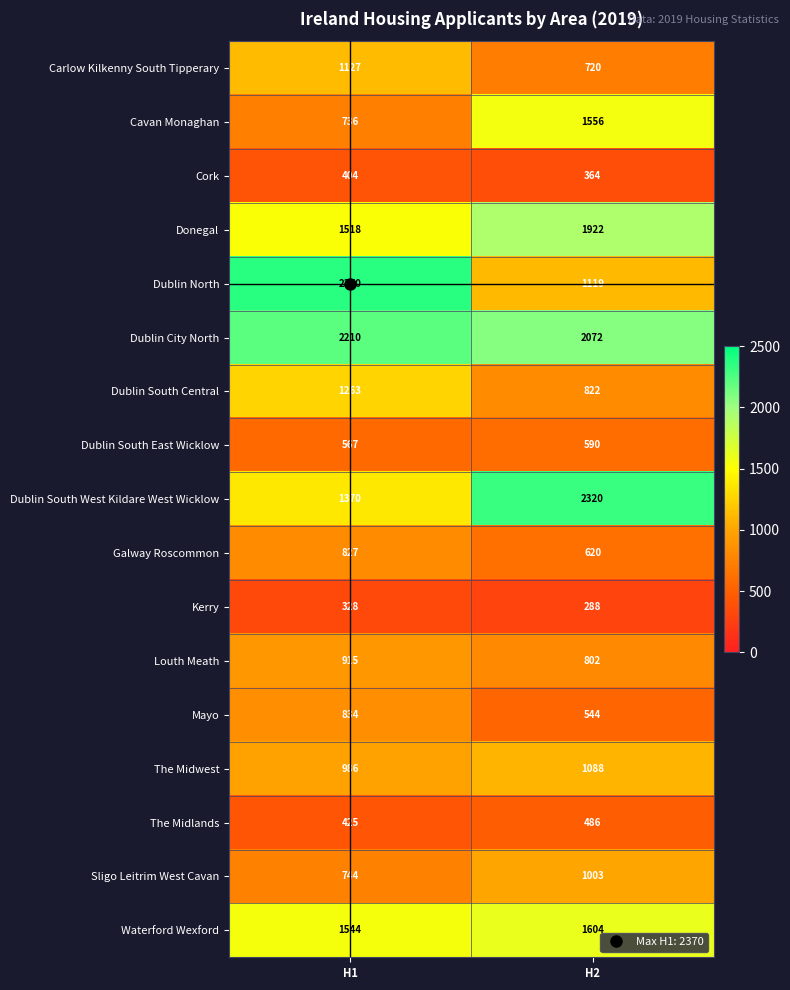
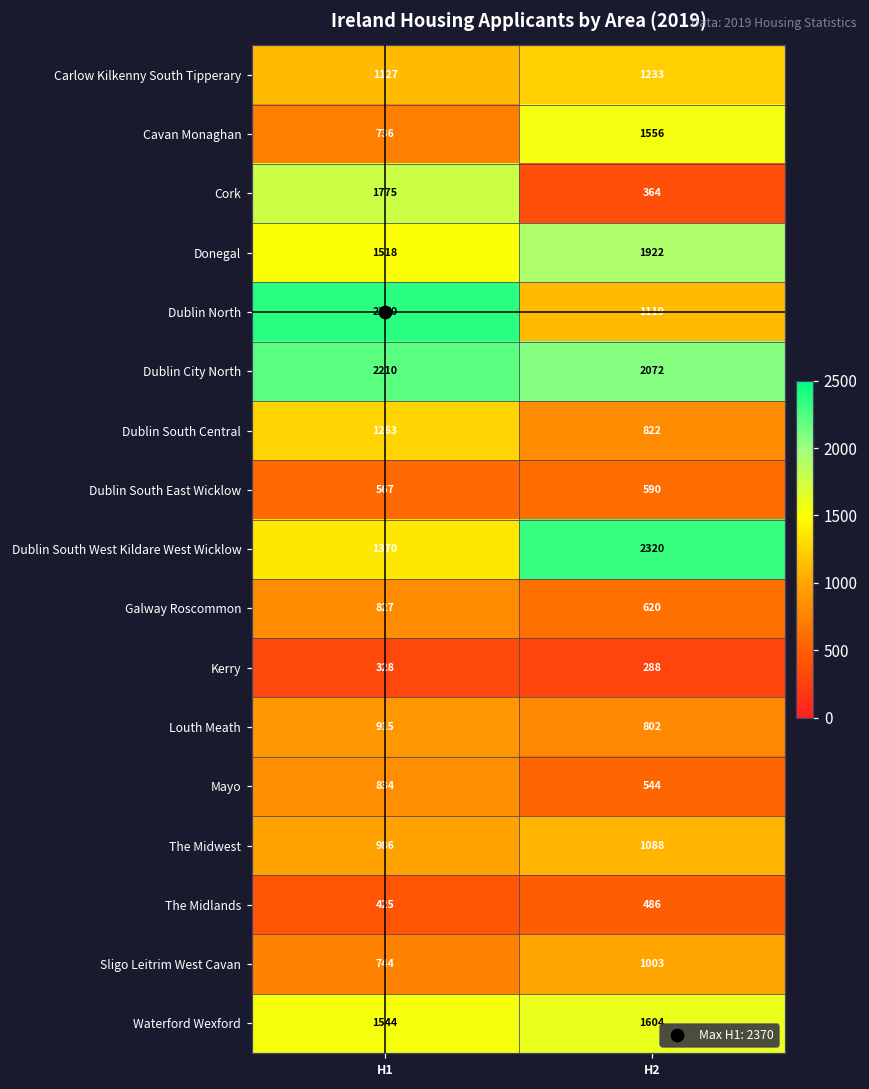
Carlow Kilkenny South Tipperary, H2: 720 -> 1233
Cork, H1: 404 -> 1775
